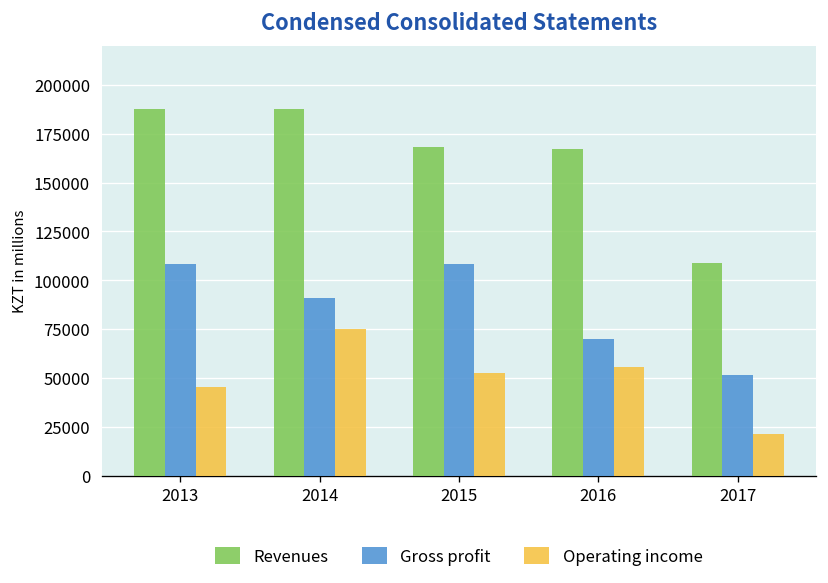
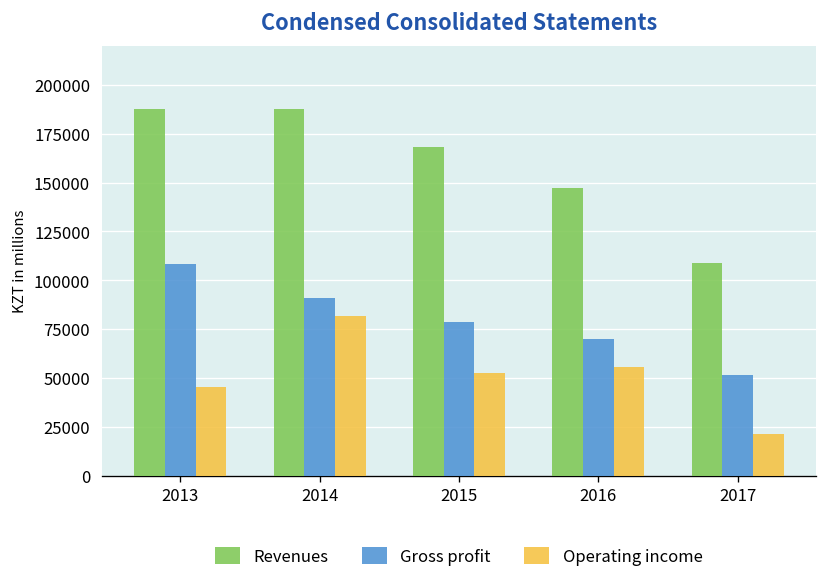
Operating income, 2014: 75000 -> 82000
Gross profit, 2015: 108000 -> 78000
Revenues, 2016: 167000 -> 147000
